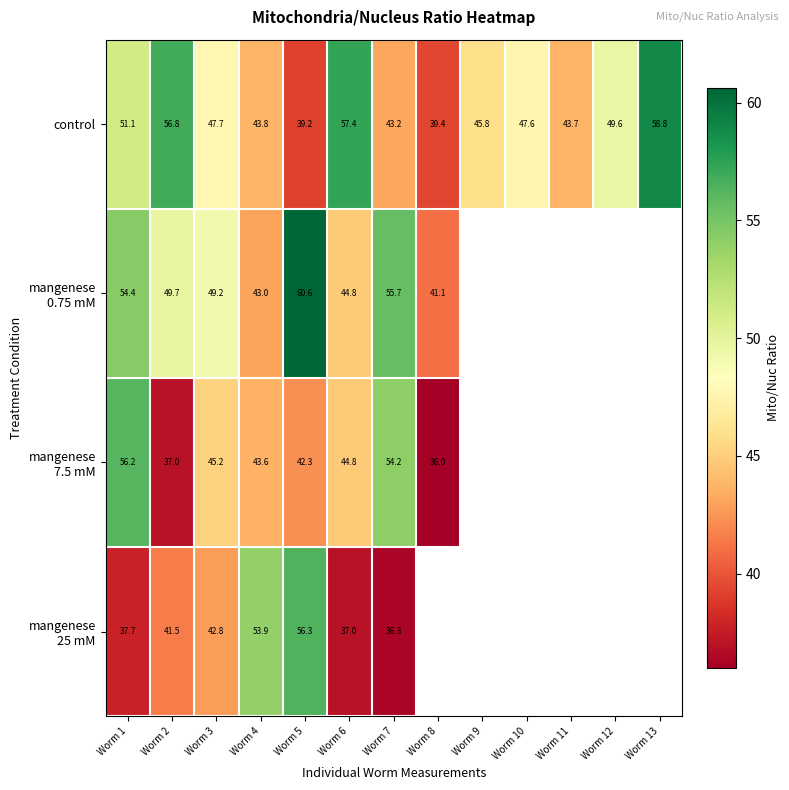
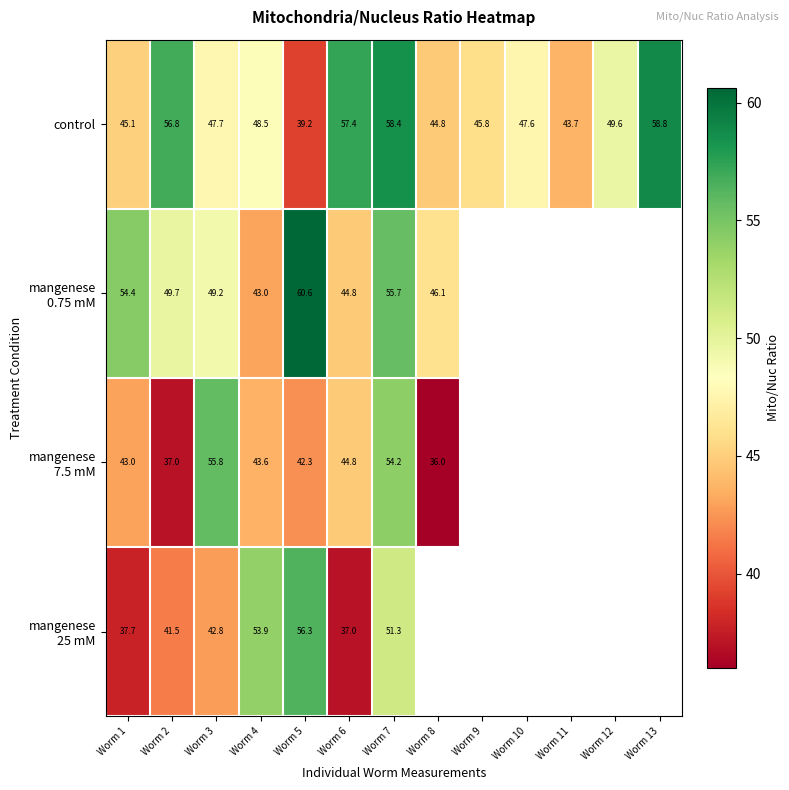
control, Worm 1: 51.1 -> 45.1
control, Worm 4: 43.8 -> 48.5
control, Worm 7: 43.2 -> 58.4
control, Worm 8: 39.4 -> 44.8
mangenese 0.75 mM, Worm 8: 41.1 -> 46.1
mangenese 7.5 mM, Worm 1: 56.2 -> 43.0
mangenese 7.5 mM, Worm 3: 45.2 -> 55.8
mangenese 25 mM, Worm 7: 36.3 -> 51.3
